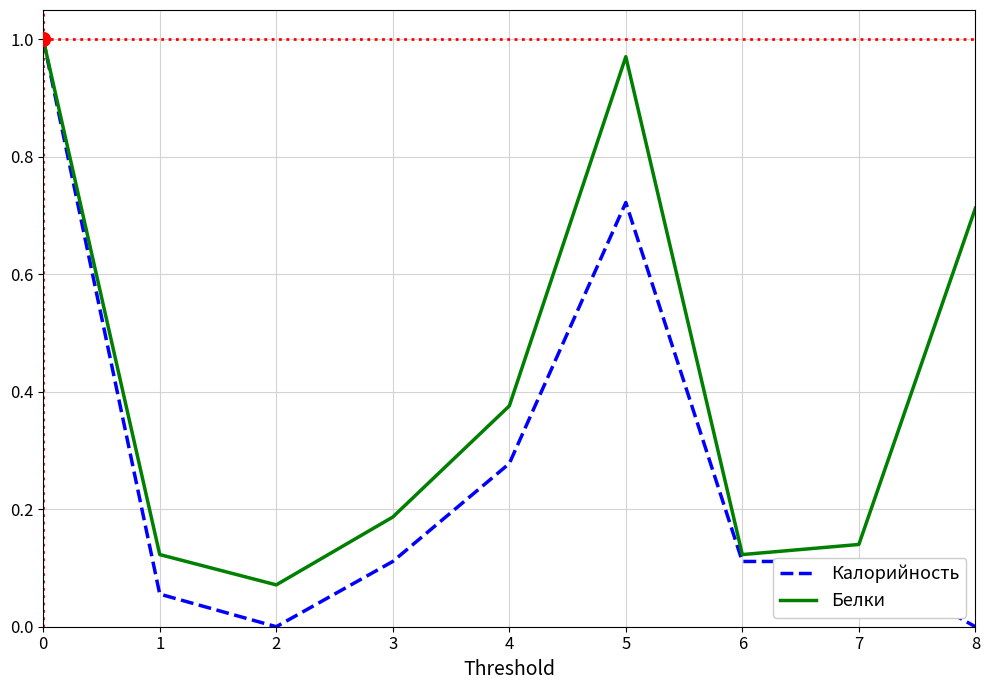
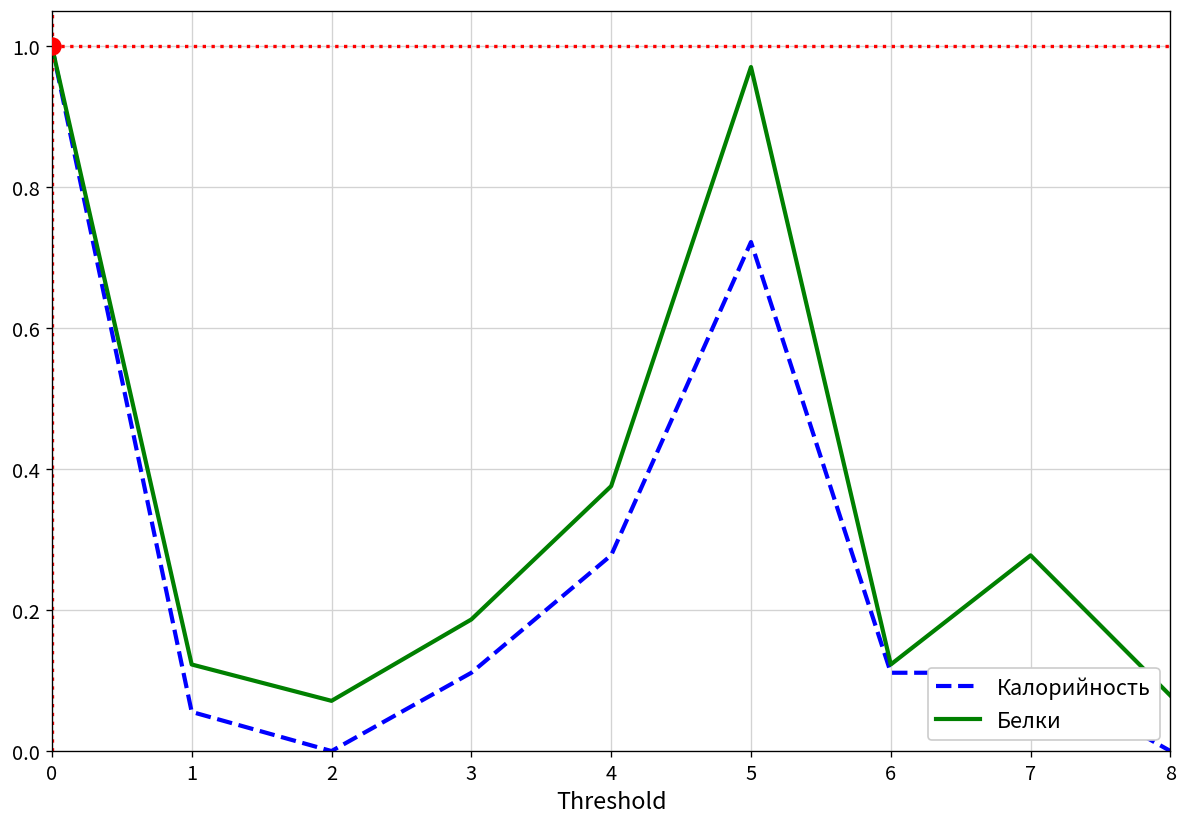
Белки, 7: 0.14 -> 0.28
Белки, 8: 0.71 -> 0.08
